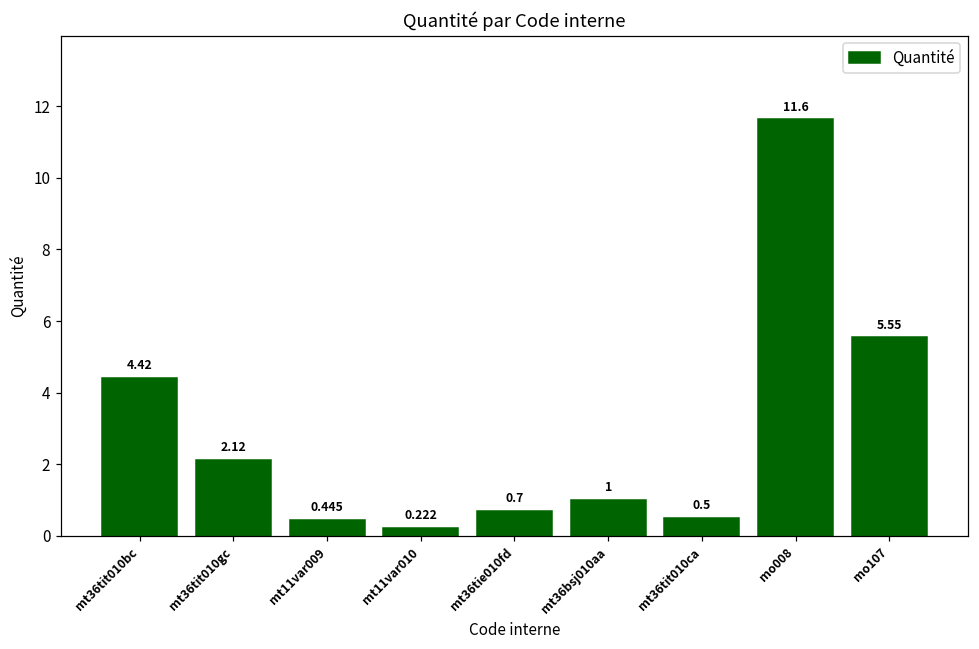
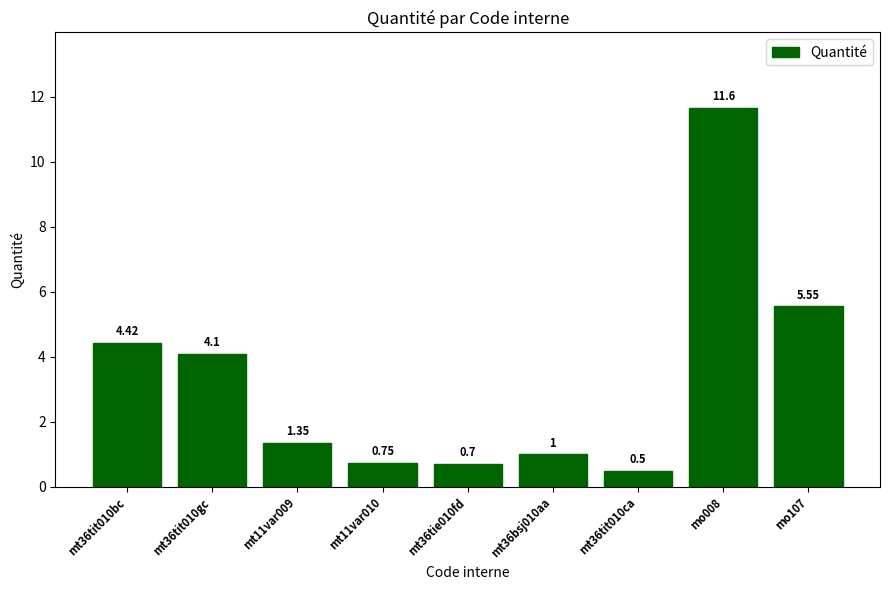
mt36tit010gc: 2.12 -> 4.1
mt11var009: 0.445 -> 1.35
mt11var010: 0.222 -> 0.75
